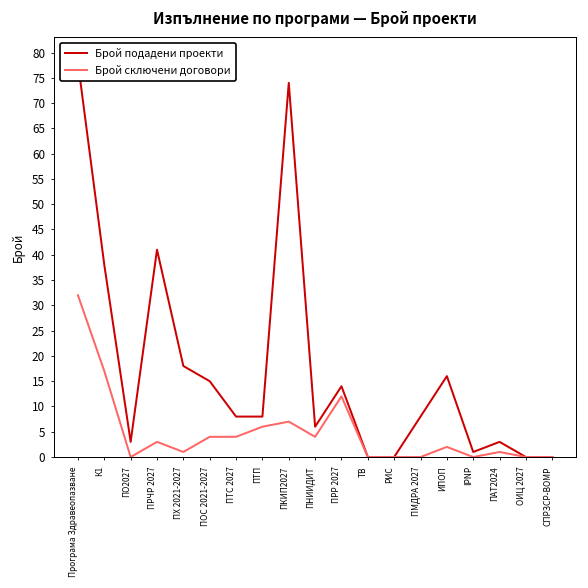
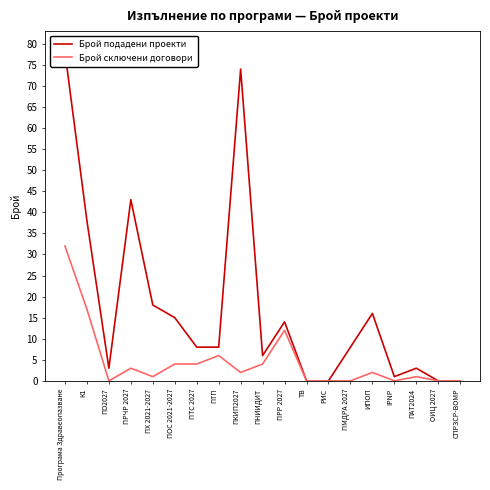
Брой подадени проекти, ПРЧР 2027: 41 -> 43
Брой сключени договори, ПКИП2027: 7 -> 2
